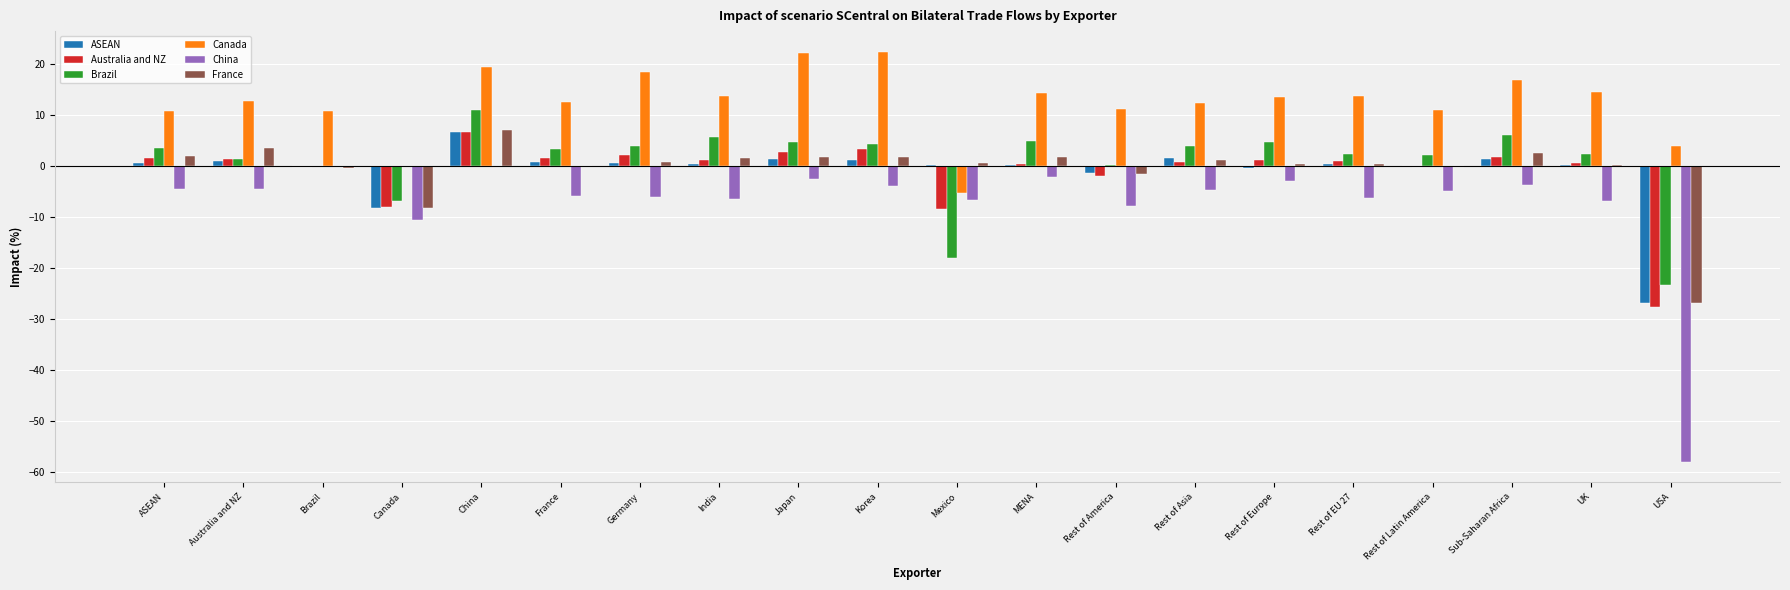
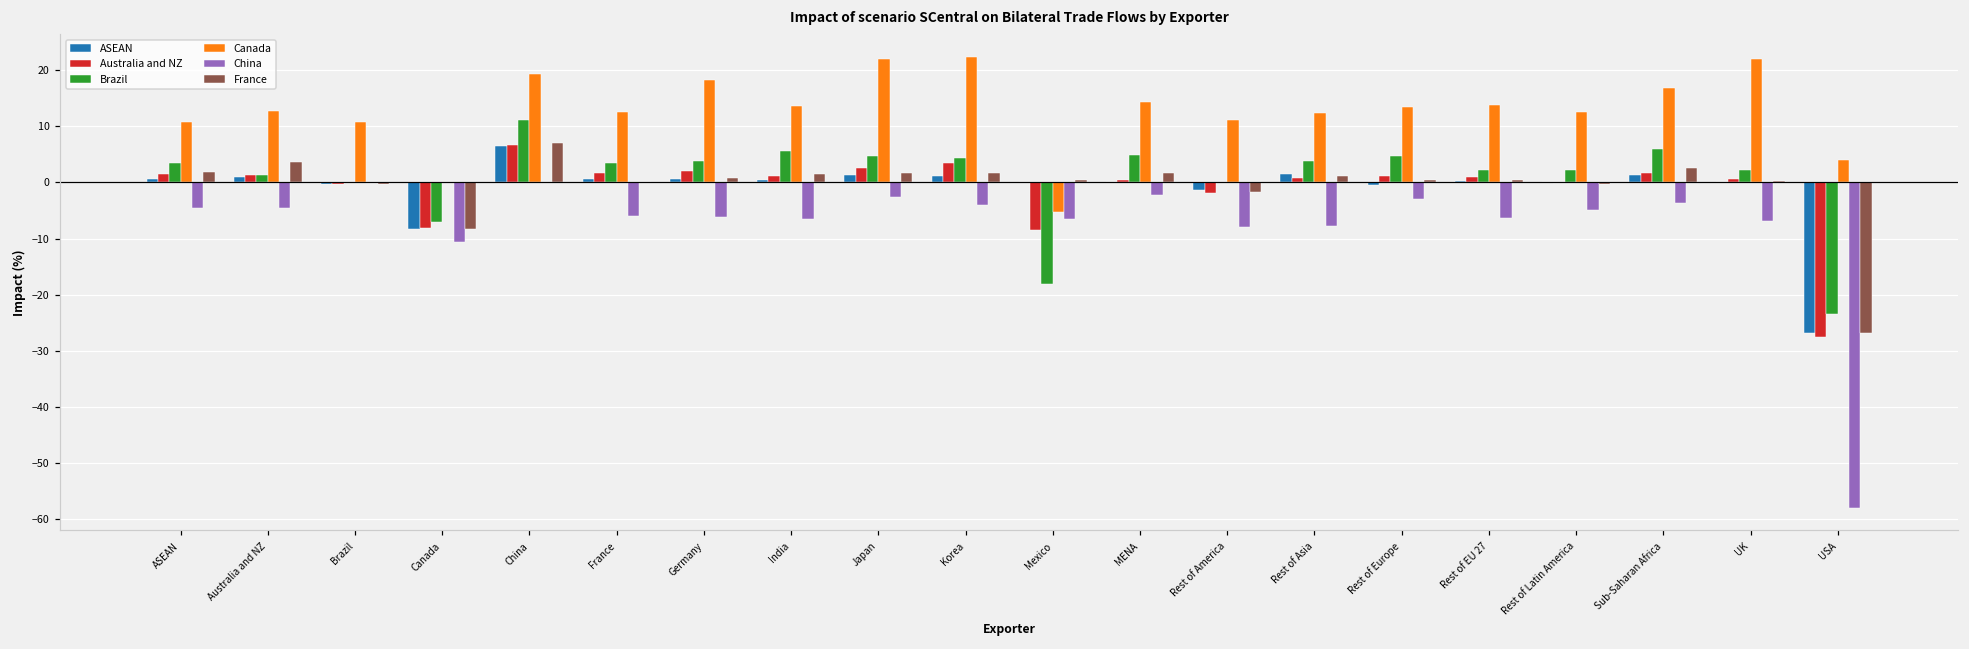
China, Rest of Asia: -5 -> -8
Canada, Rest of Latin America: 11 -> 13
Canada, UK: 15 -> 22
